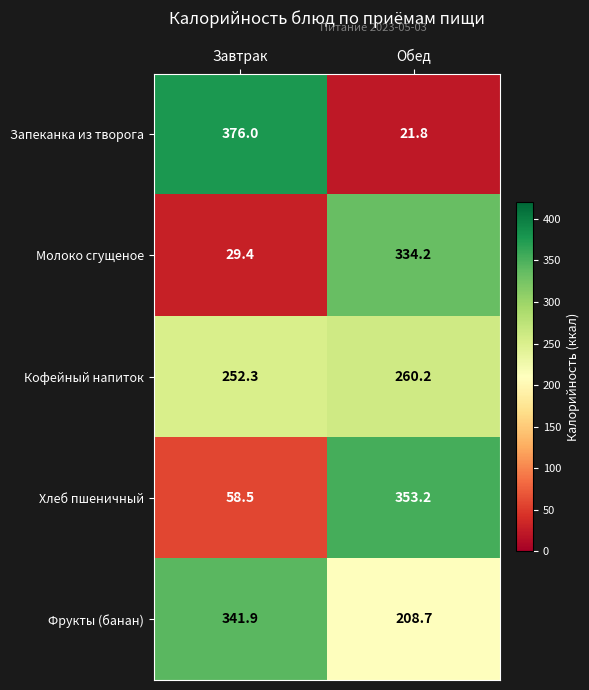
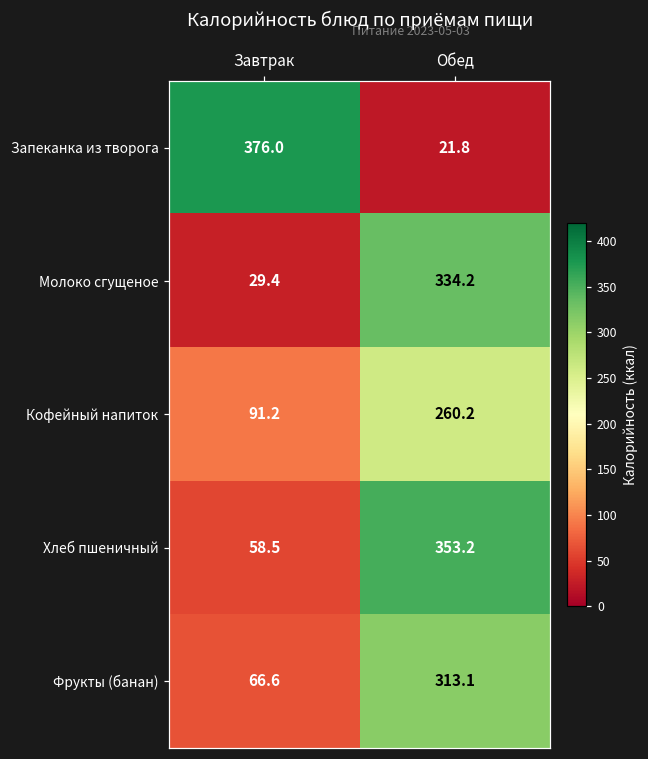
Кофейный напиток, Завтрак: 252.3 -> 91.2
Фрукты (банан), Завтрак: 341.9 -> 66.6
Фрукты (банан), Обед: 208.7 -> 313.1
